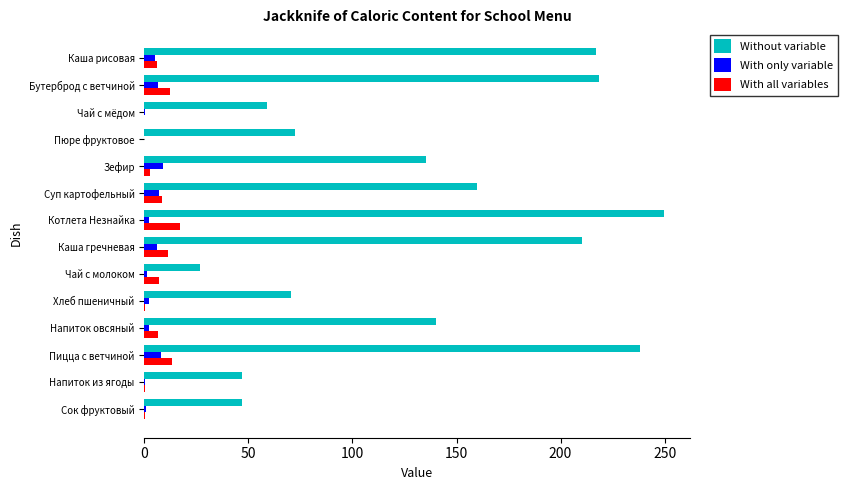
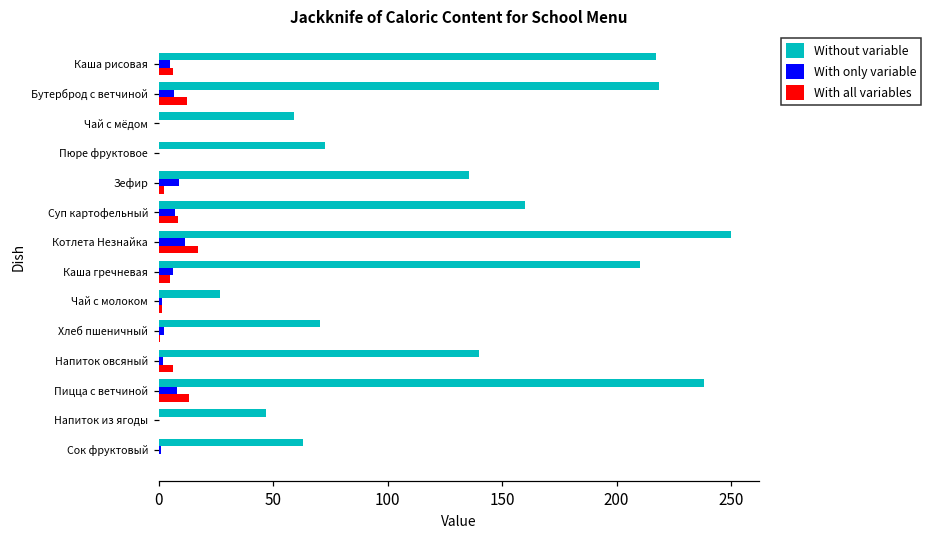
With only variable, Котлета Незнайка: 2 -> 11
With all variables, Каша гречневая: 11 -> 5
With all variables, Чай с молоком: 7 -> 1
Without variable, Сок фруктовый: 47 -> 63
